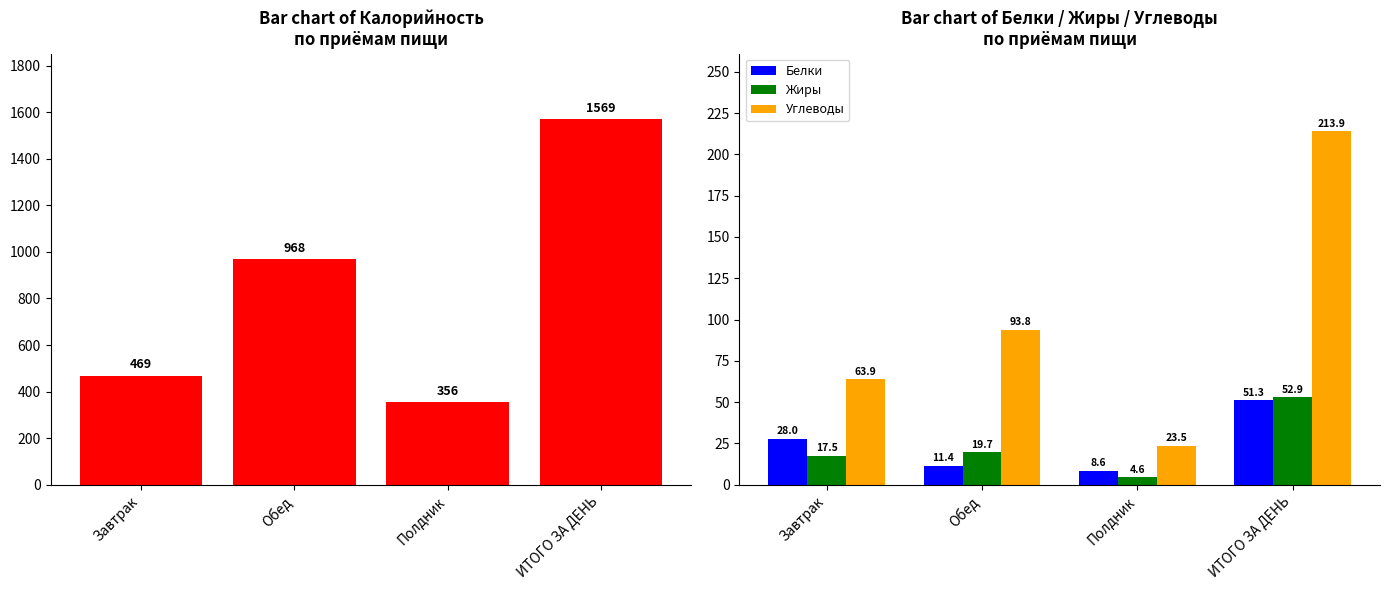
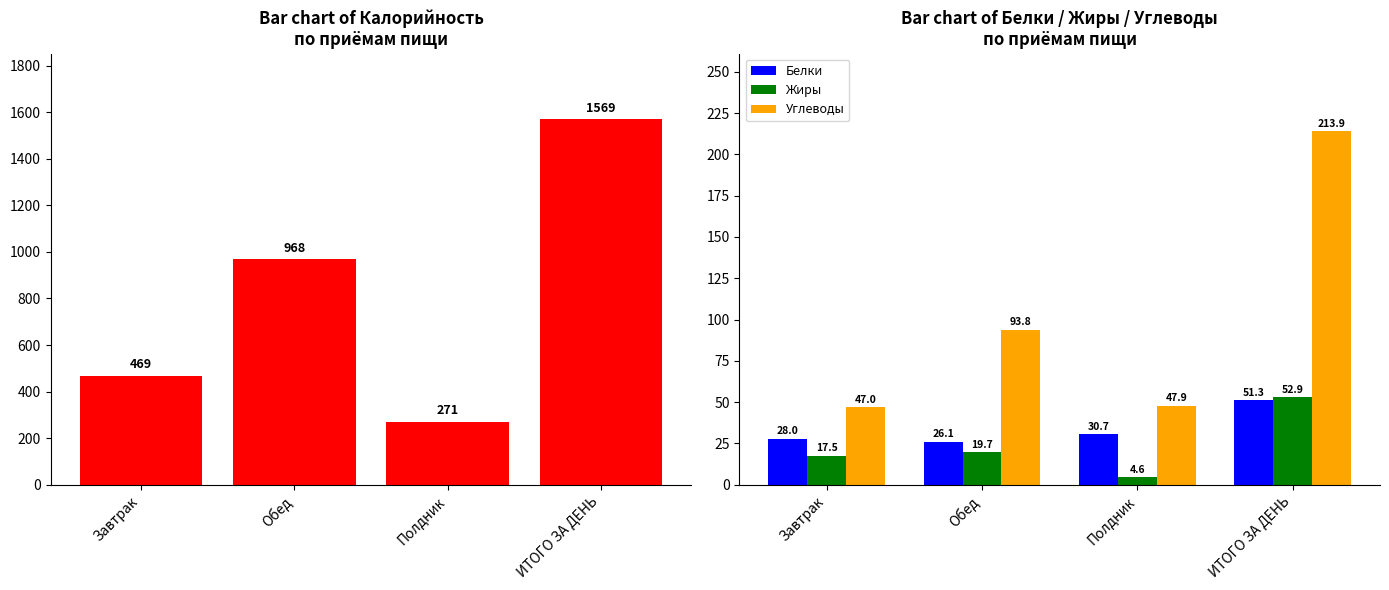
Bar chart of Калорийность по приёмам пищи, Полдник: 356 -> 271
Bar chart of Белки / Жиры / Углеводы по приёмам пищи, Углеводы, Завтрак: 63.9 -> 47.0
Bar chart of Белки / Жиры / Углеводы по приёмам пищи, Белки, Обед: 11.4 -> 26.1
Bar chart of Белки / Жиры / Углеводы по приёмам пищи, Белки, Полдник: 8.6 -> 30.7
Bar chart of Белки / Жиры / Углеводы по приёмам пищи, Углеводы, Полдник: 23.5 -> 47.9
